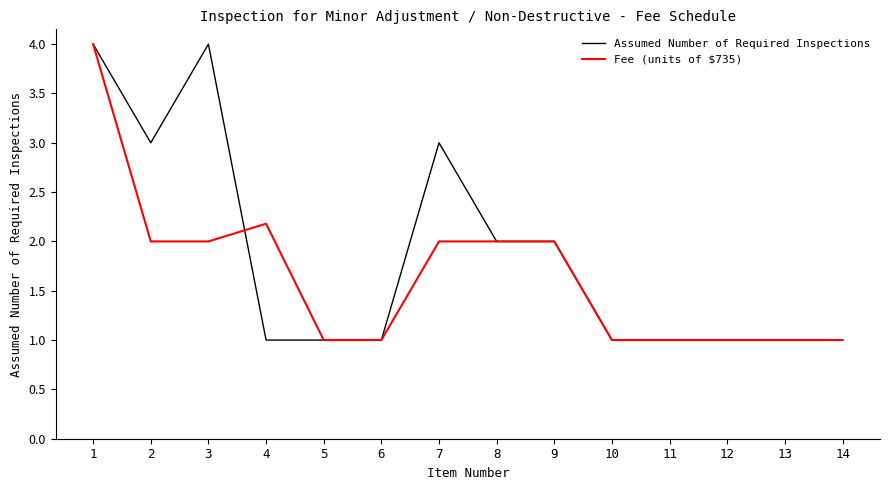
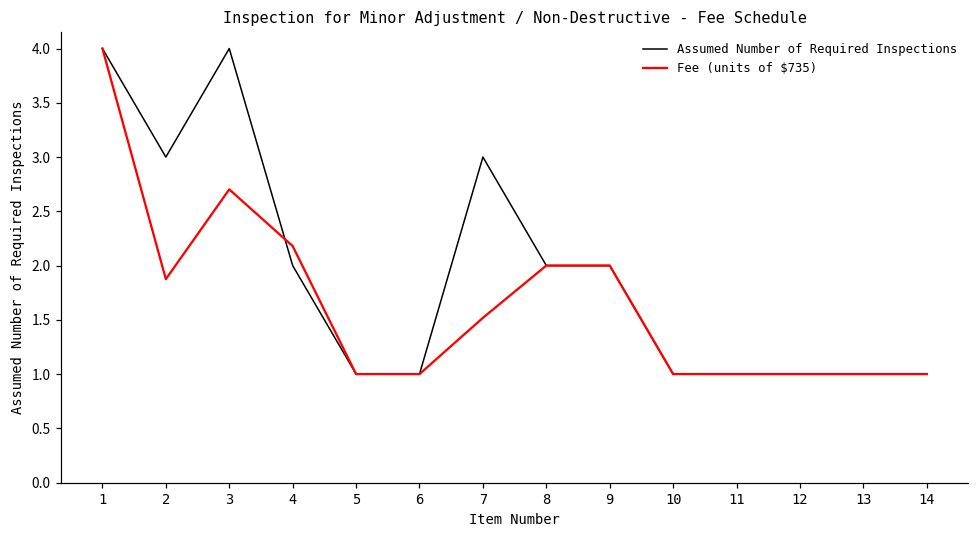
Fee (units of $735), 2: 2.0 -> 1.9
Fee (units of $735), 3: 2.0 -> 2.7
Assumed Number of Required Inspections, 4: 1 -> 2
Fee (units of $735), 7: 2.0 -> 1.5
